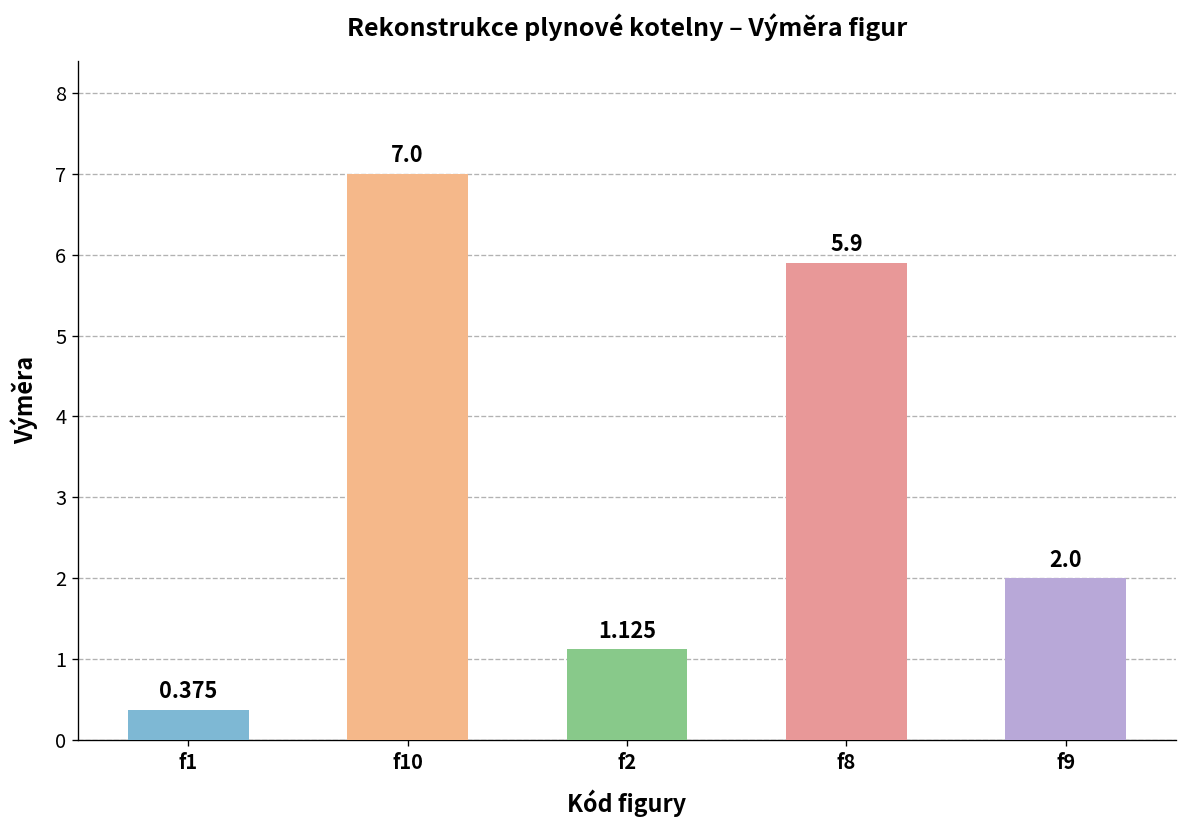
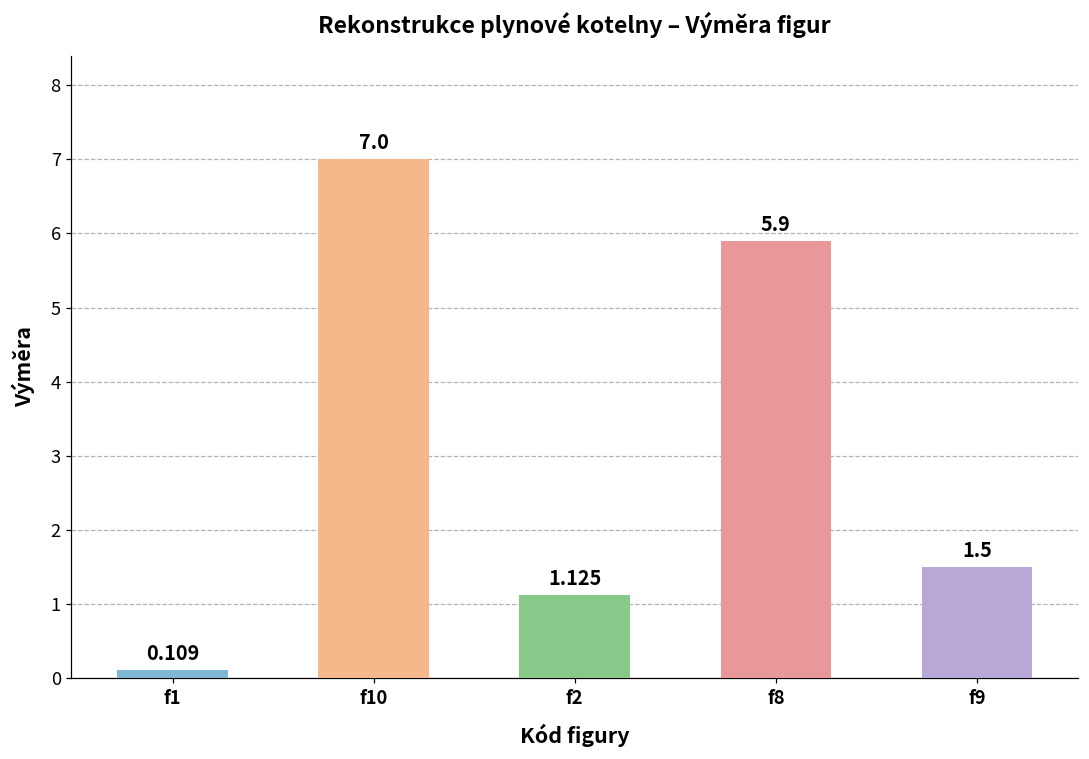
f1: 0.375 -> 0.109
f9: 2.0 -> 1.5
